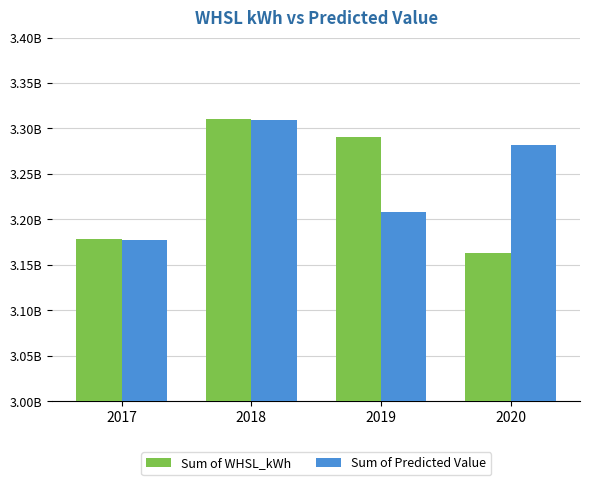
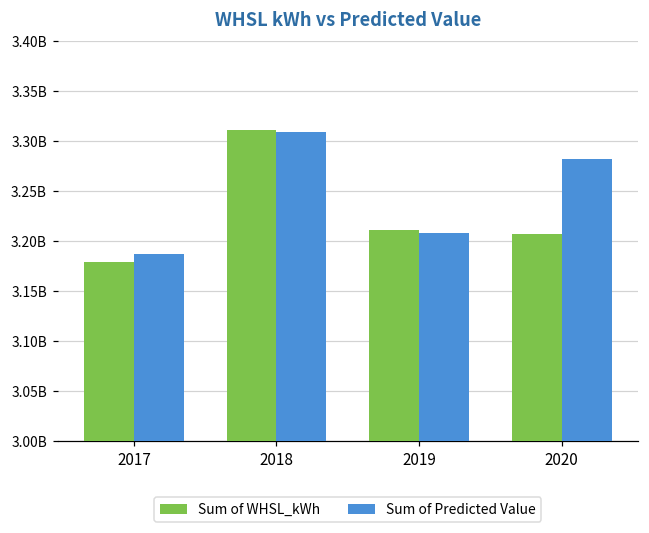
Sum of Predicted Value, 2017: 3180000000 -> 3190000000
Sum of WHSL_kWh, 2019: 3290000000 -> 3210000000
Sum of WHSL_kWh, 2020: 3160000000 -> 3210000000
